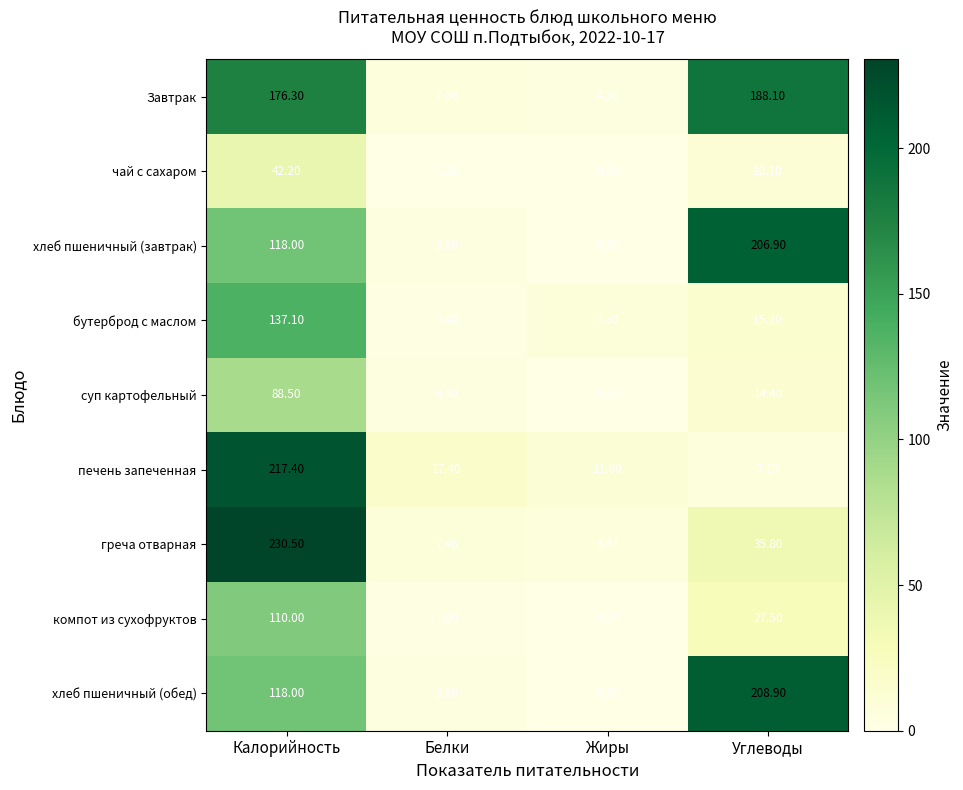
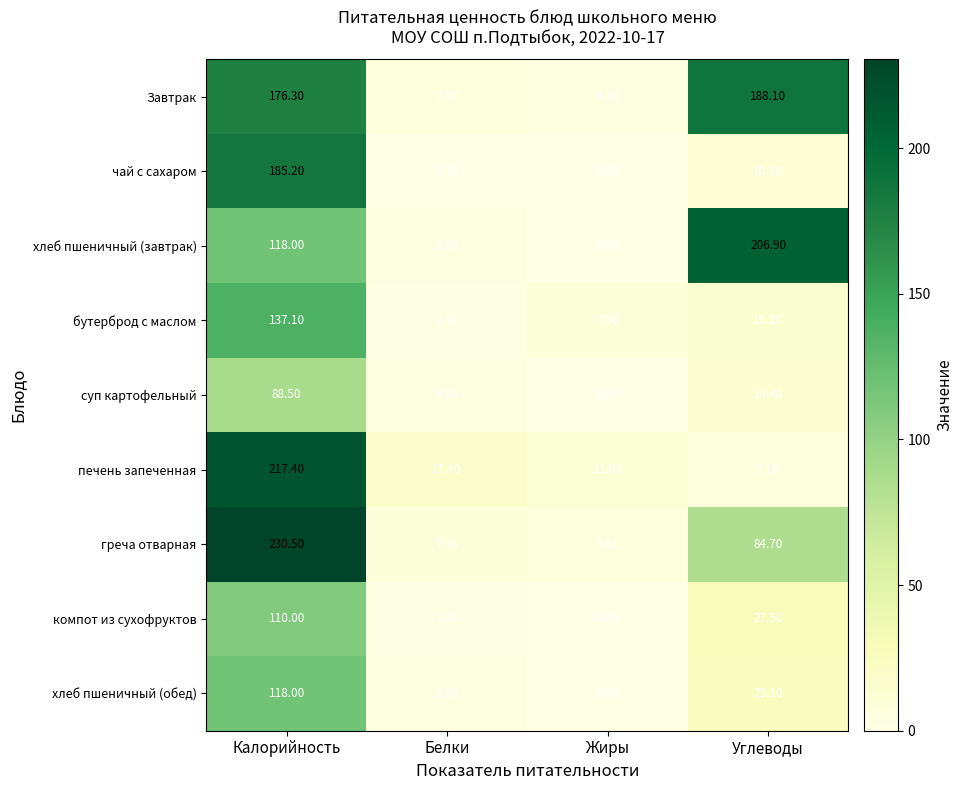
чай с сахаром, Калорийность: 42.20 -> 185.20
греча отварная, Углеводы: 35.80 -> 84.70
хлеб пшеничный (обед), Углеводы: 208.90 -> 25.10
